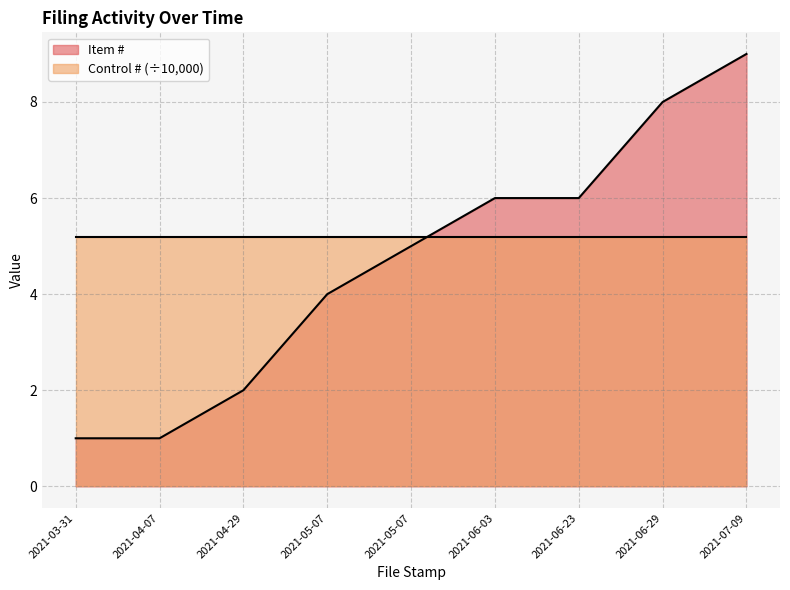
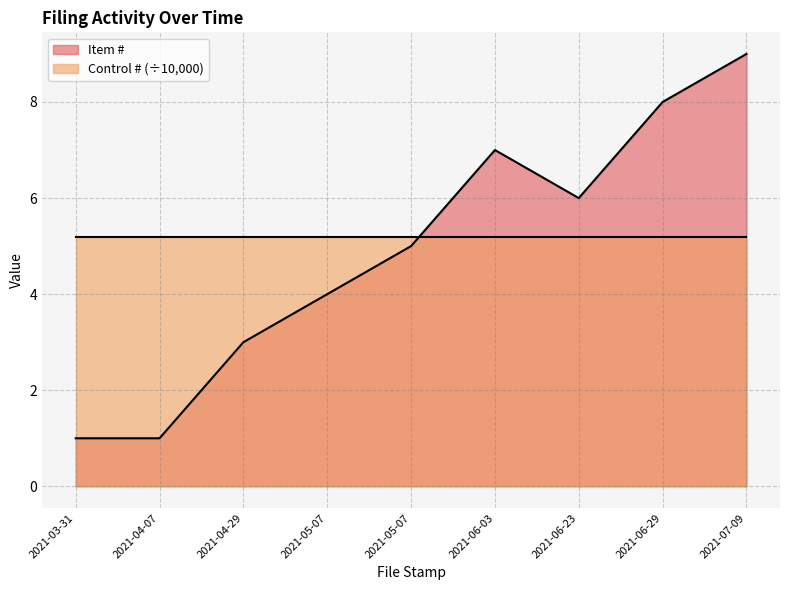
Item #, 2021-04-29: 2 -> 3
Item #, 2021-06-03: 6 -> 7
